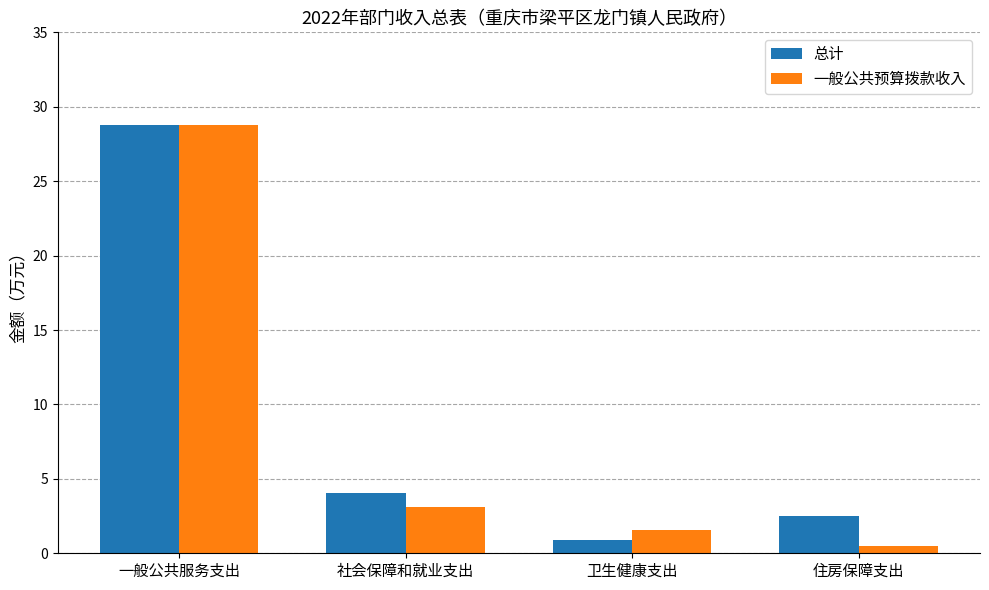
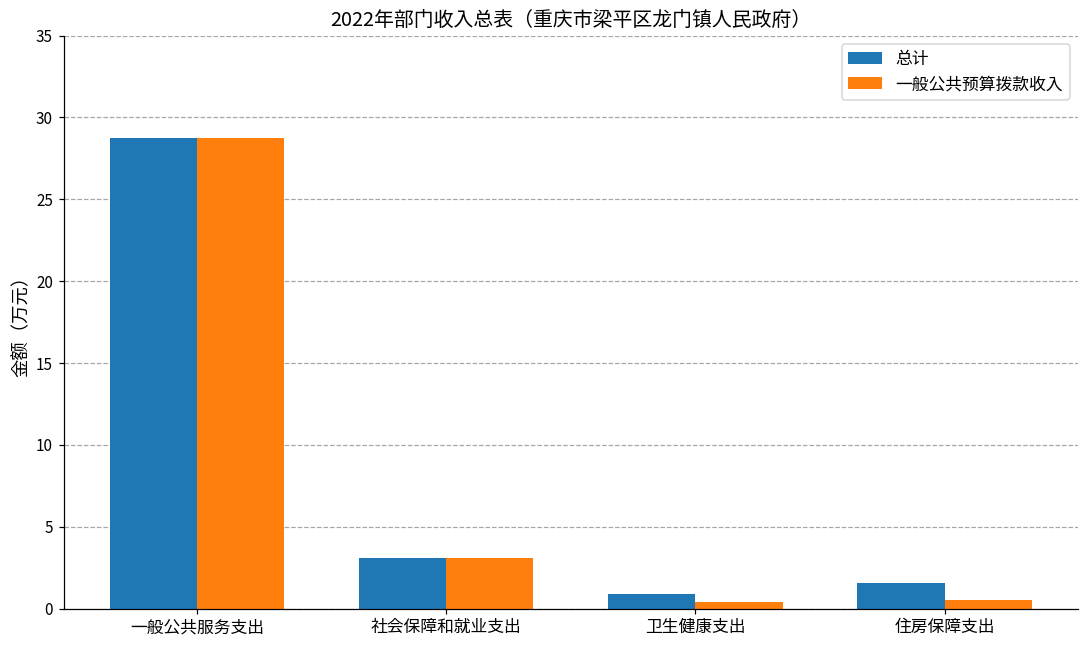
总计, 社会保障和就业支出: 4.1 -> 3.1
一般公共预算拨款收入, 卫生健康支出: 1.5 -> 0.4
总计, 住房保障支出: 2.5 -> 1.5
